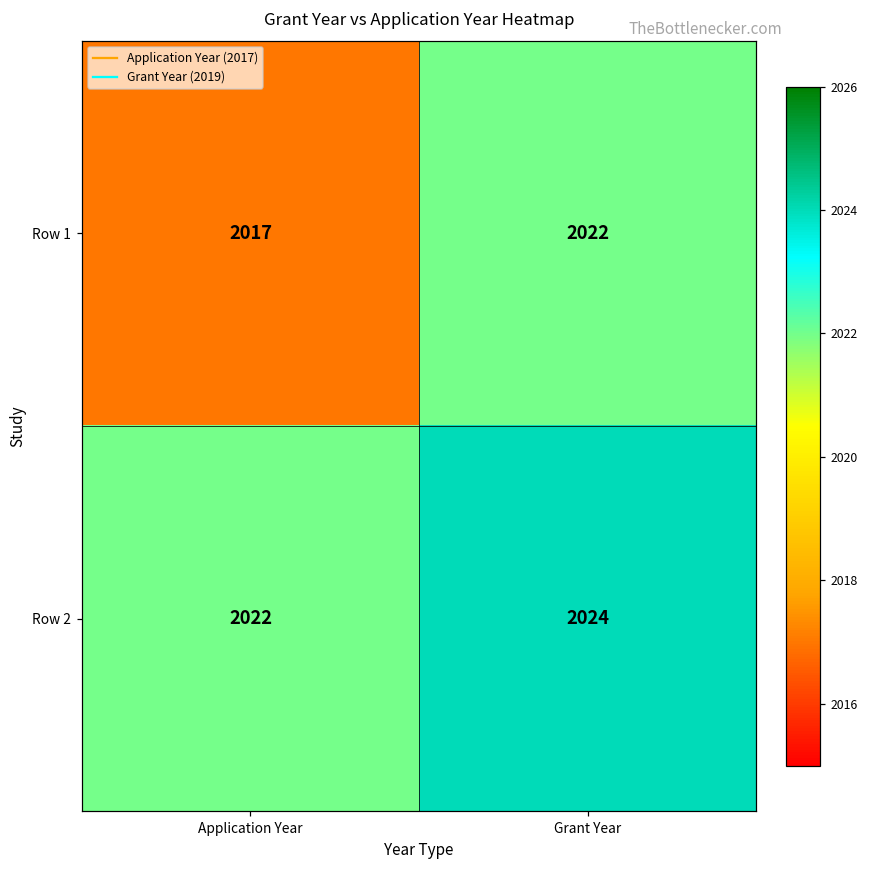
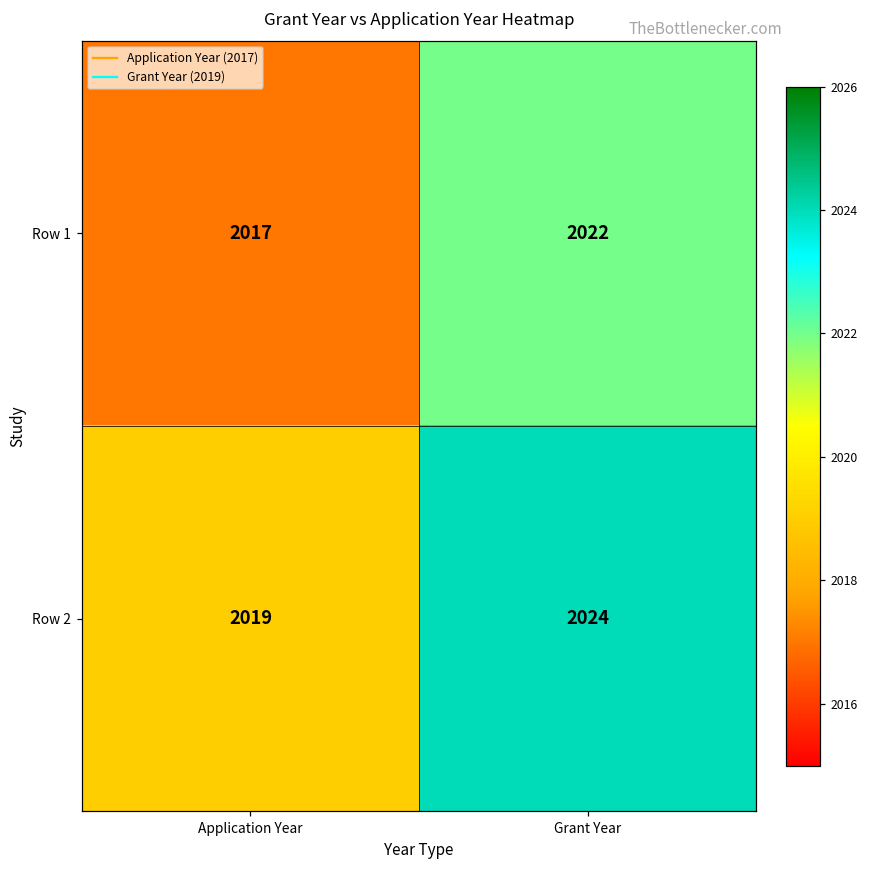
Row 2, Application Year: 2022 -> 2019
